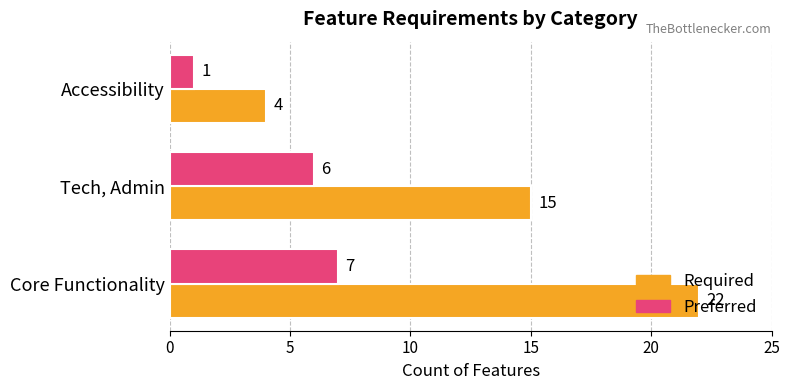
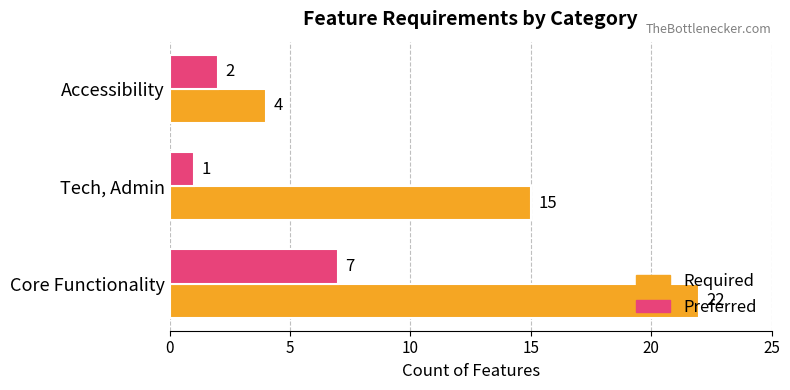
Preferred, Accessibility: 1 -> 2
Preferred, Tech, Admin: 6 -> 1
